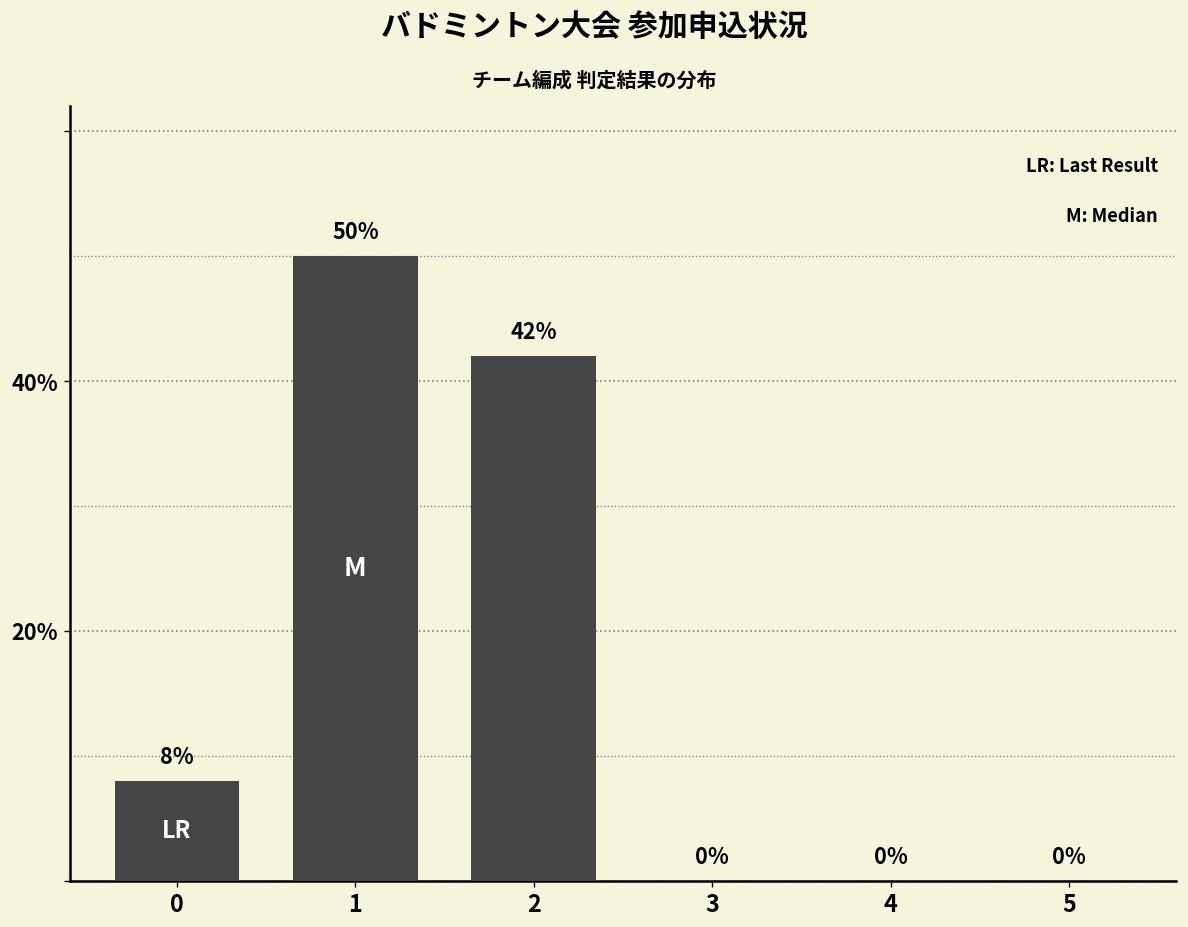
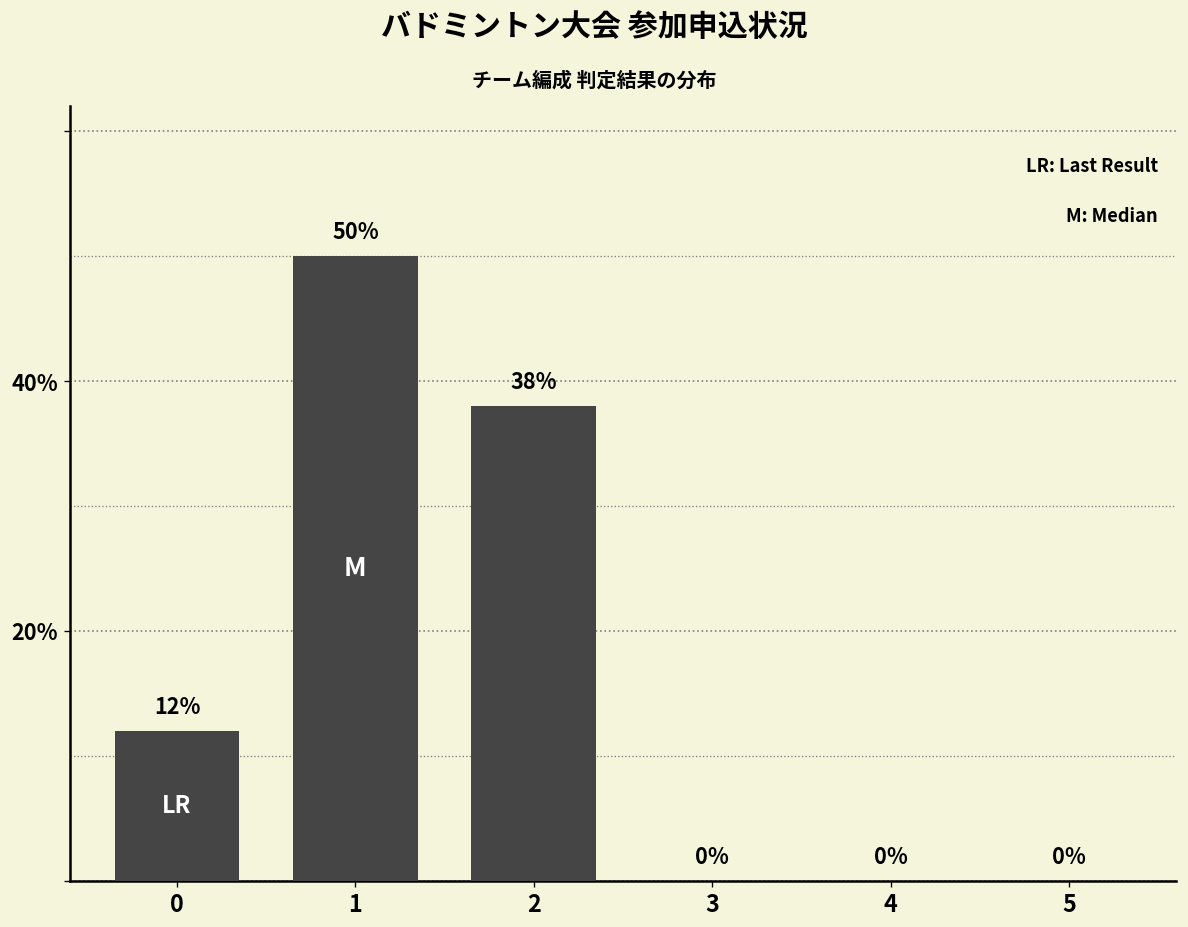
0: 8% -> 12%
2: 42% -> 38%
